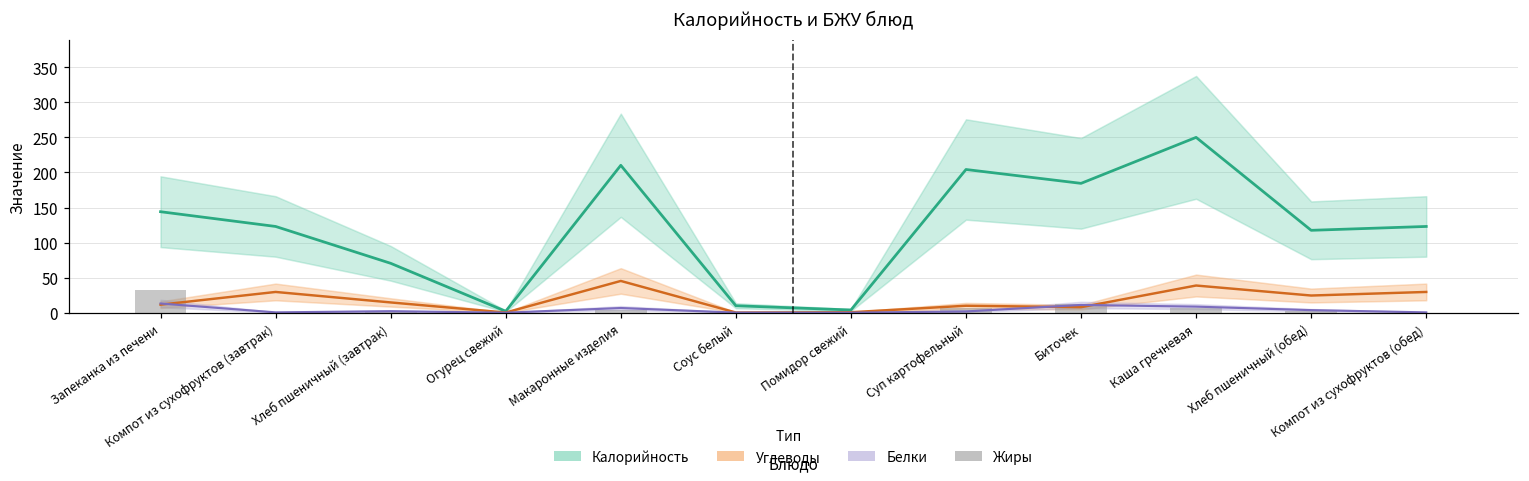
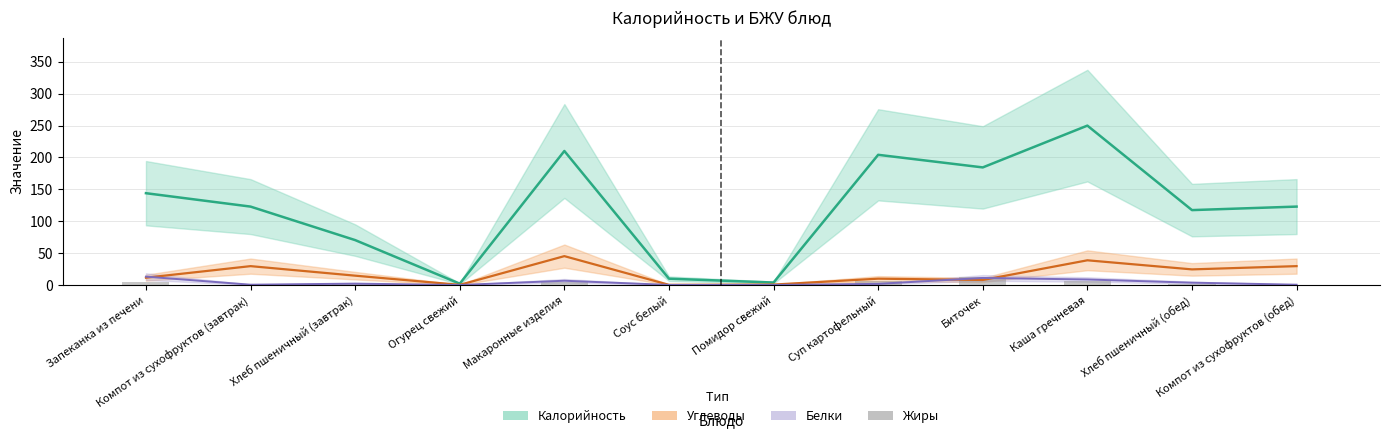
Жиры, Запеканка из печени: 30 -> 0
